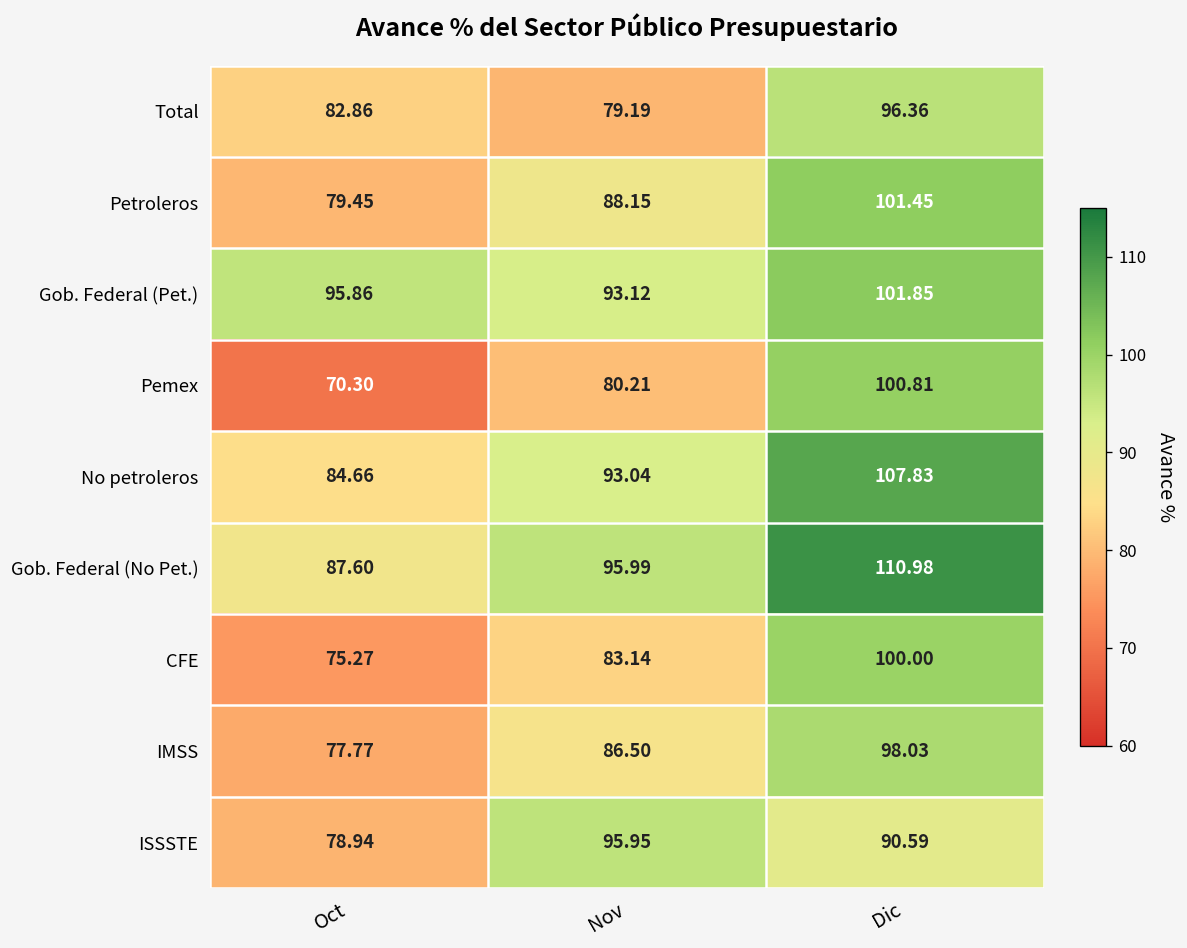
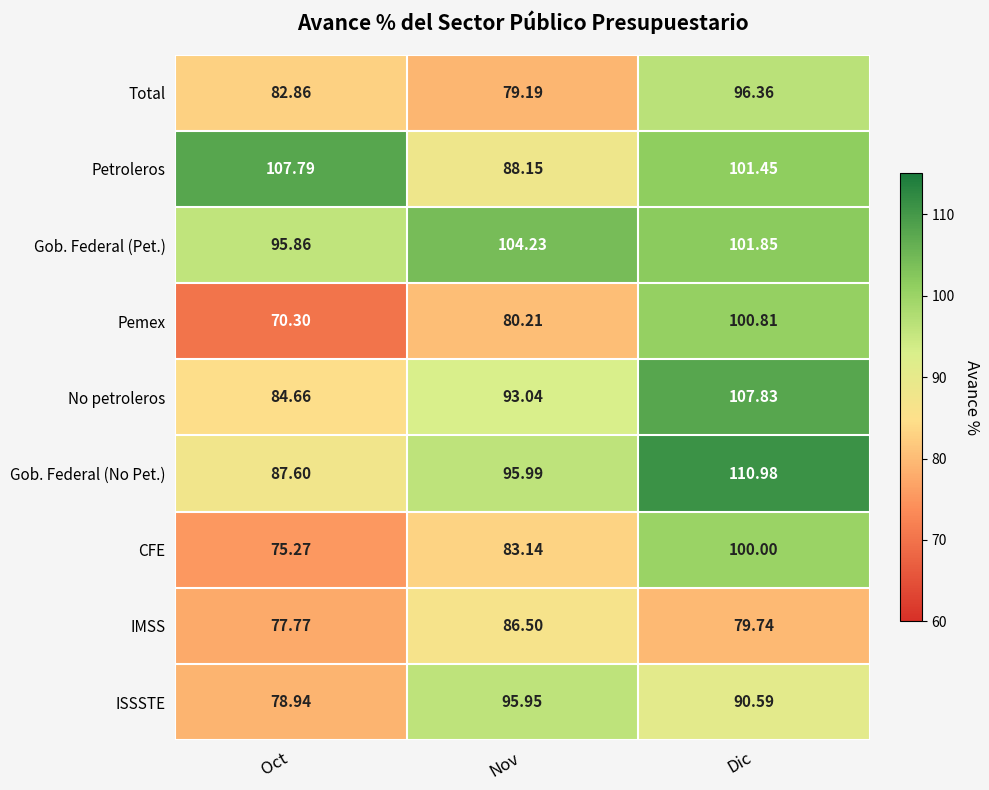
Petroleros, Oct: 79.45 -> 107.79
Gob. Federal (Pet.), Nov: 93.12 -> 104.23
IMSS, Dic: 98.03 -> 79.74
